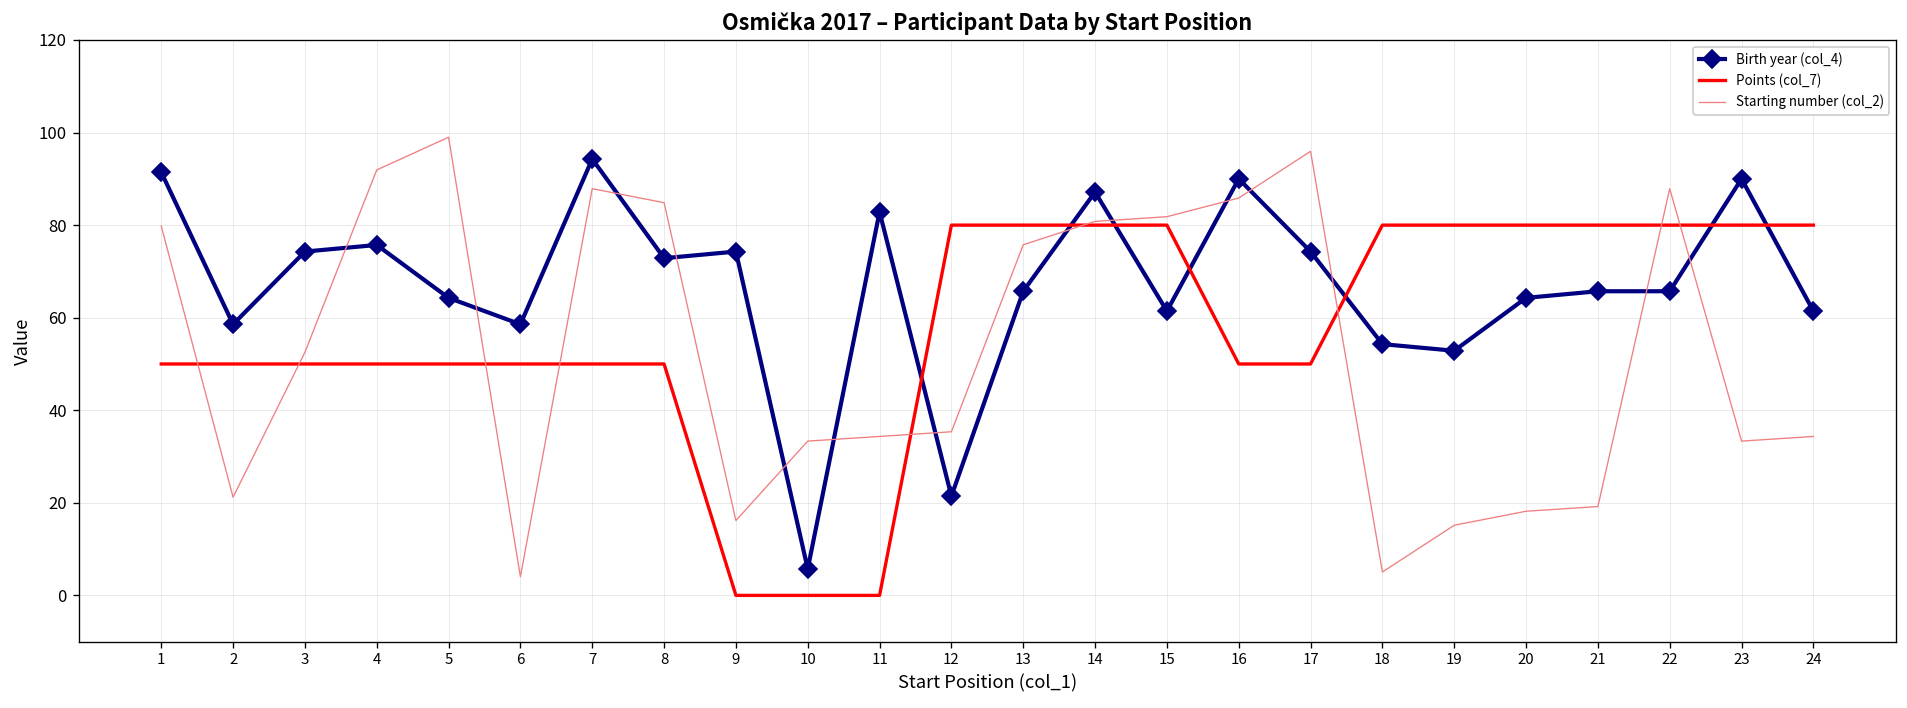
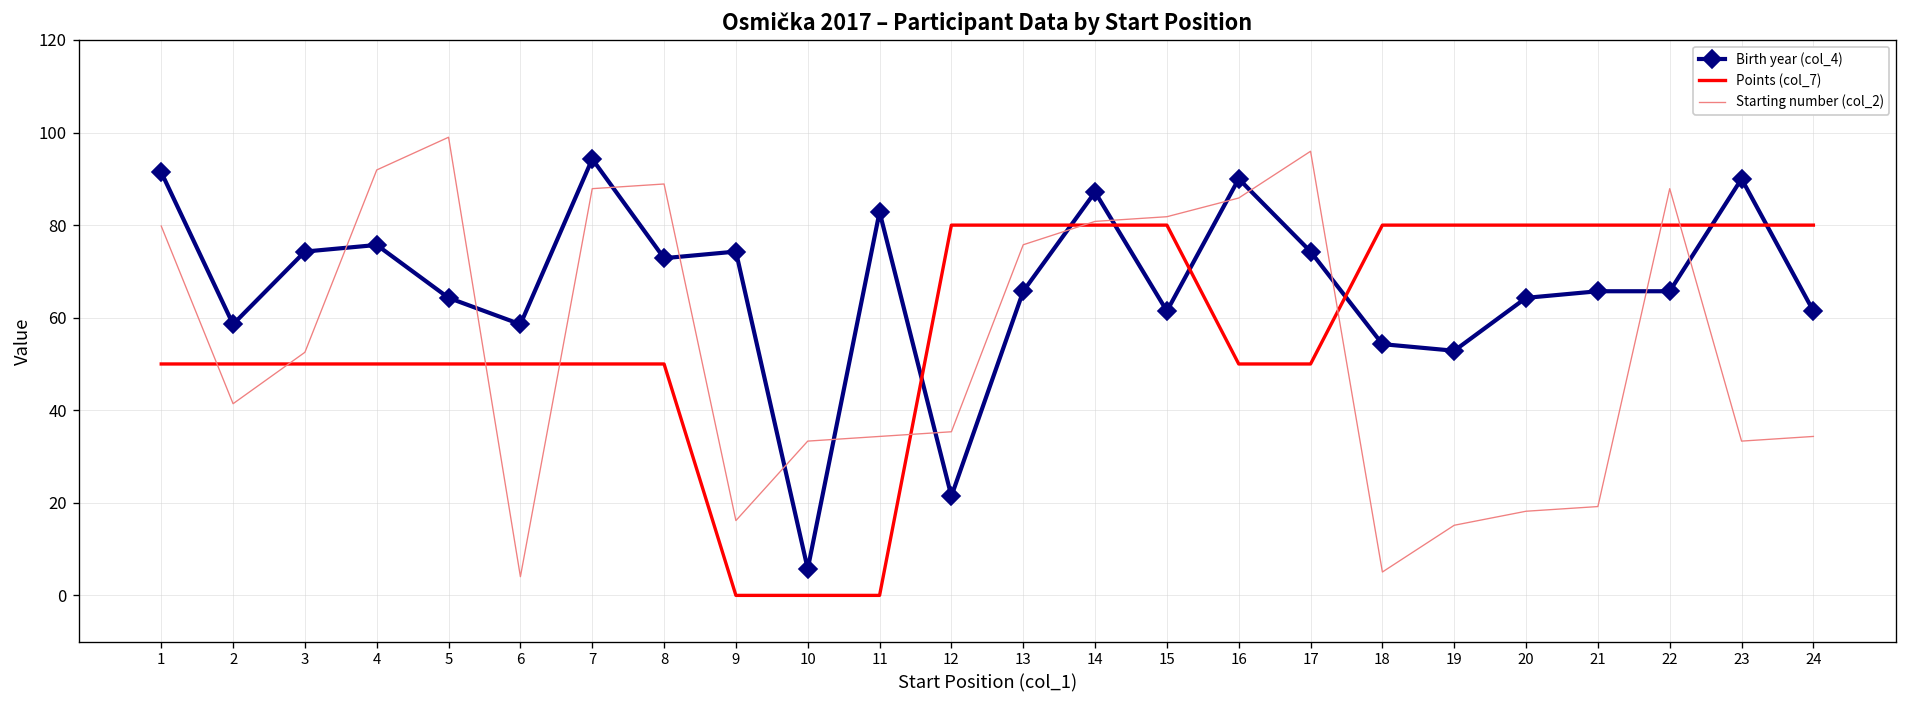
Starting number (col_2), 2: 21 -> 41
Starting number (col_2), 8: 85 -> 89
